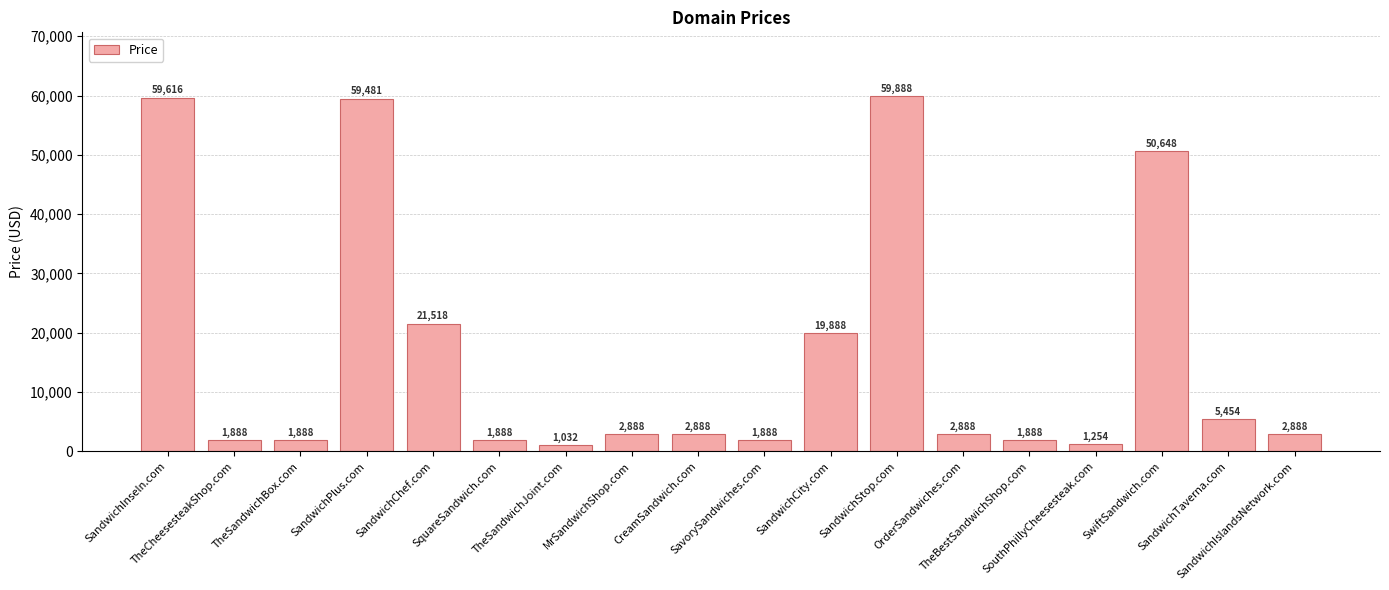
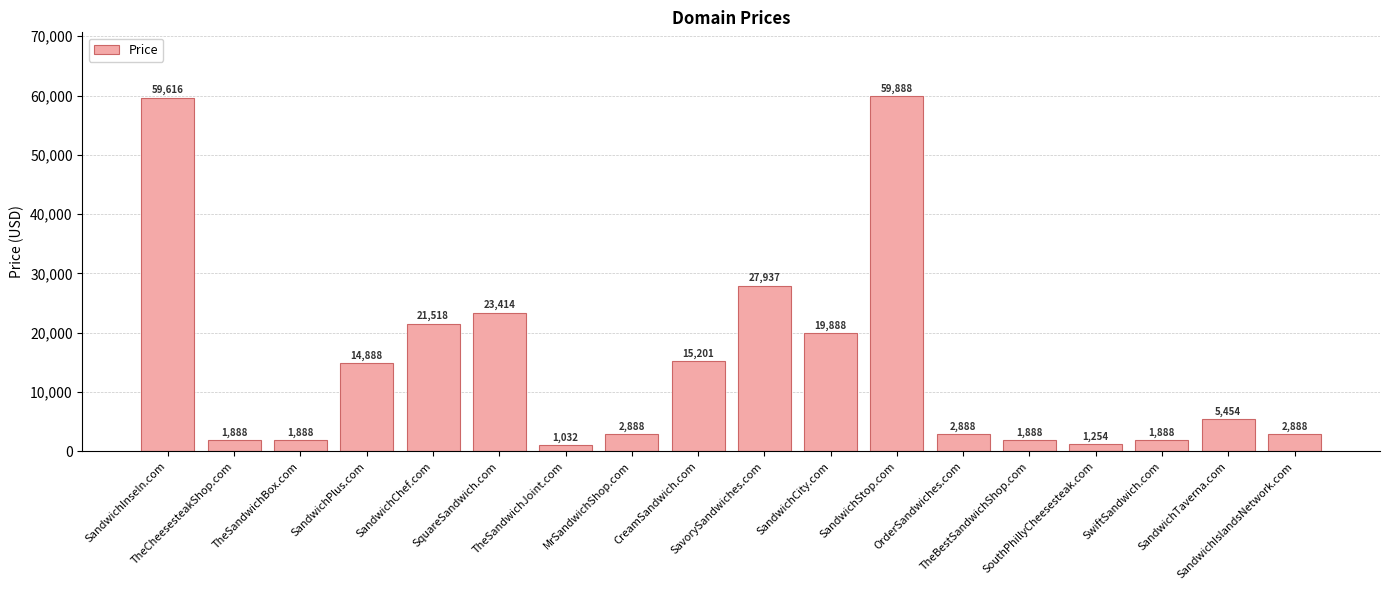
SandwichPlus.com: 59,481 -> 14,888
SquareSandwich.com: 1,888 -> 23,414
CreamSandwich.com: 2,888 -> 15,201
SavorySandwiches.com: 1,888 -> 27,937
SwiftSandwich.com: 50,648 -> 1,888
